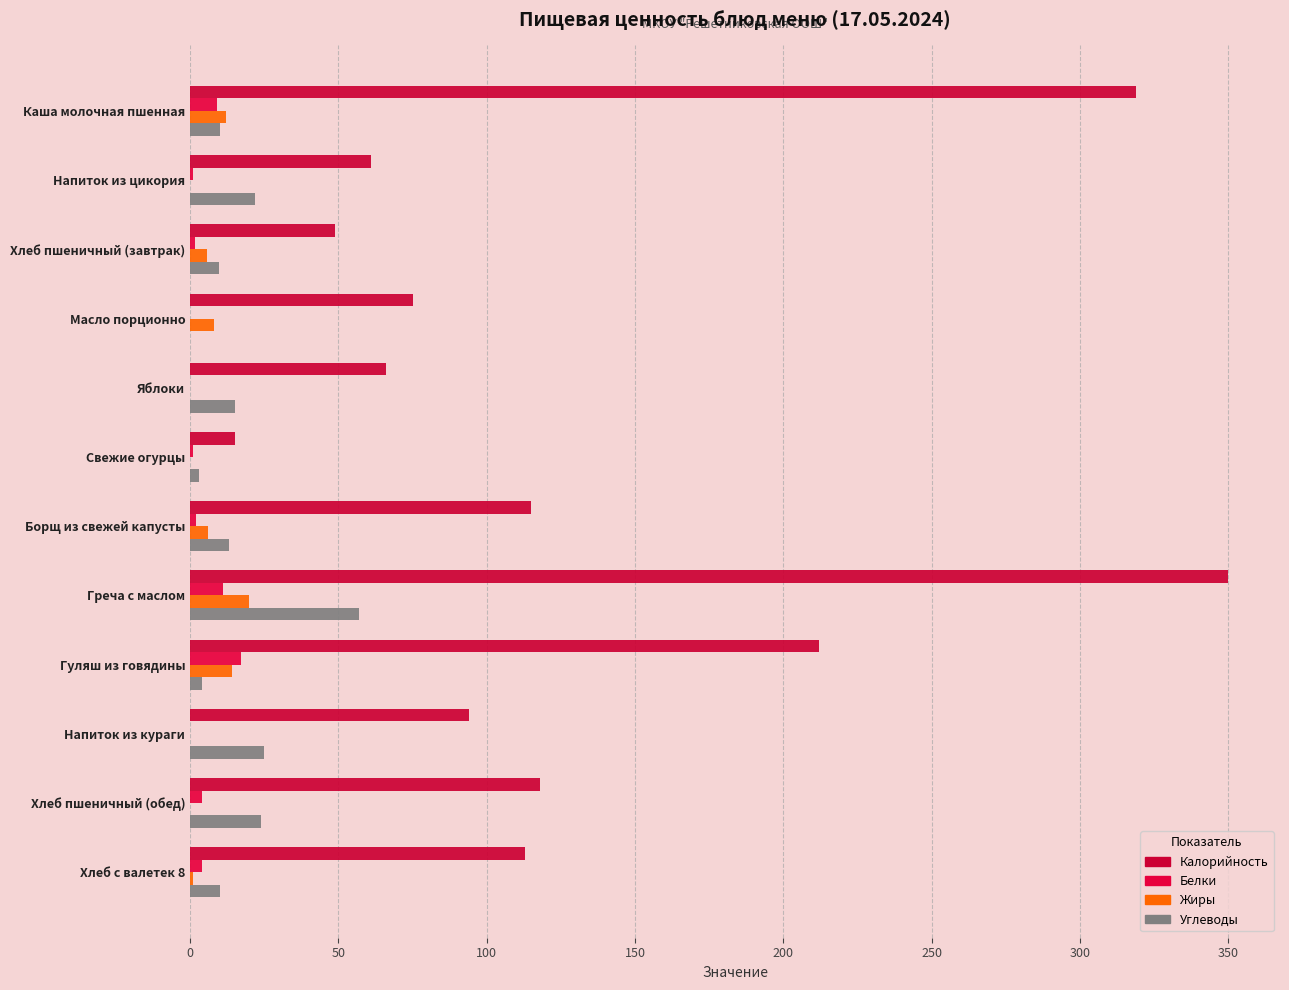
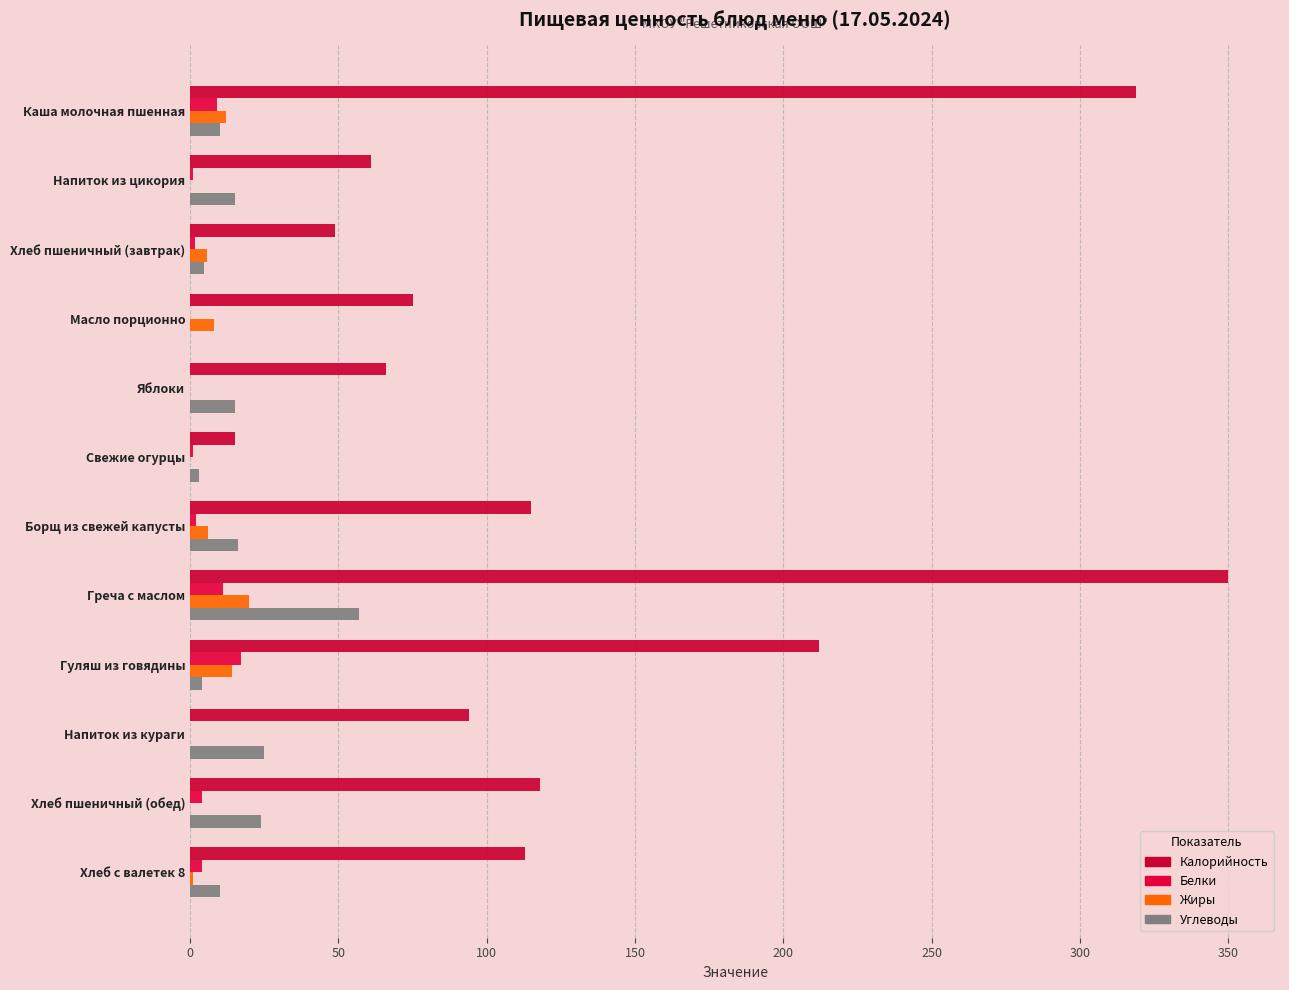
Углеводы, Напиток из цикория: 22 -> 15
Углеводы, Хлеб пшеничный (завтрак): 10 -> 5
Углеводы, Борщ из свежей капусты: 13 -> 16
